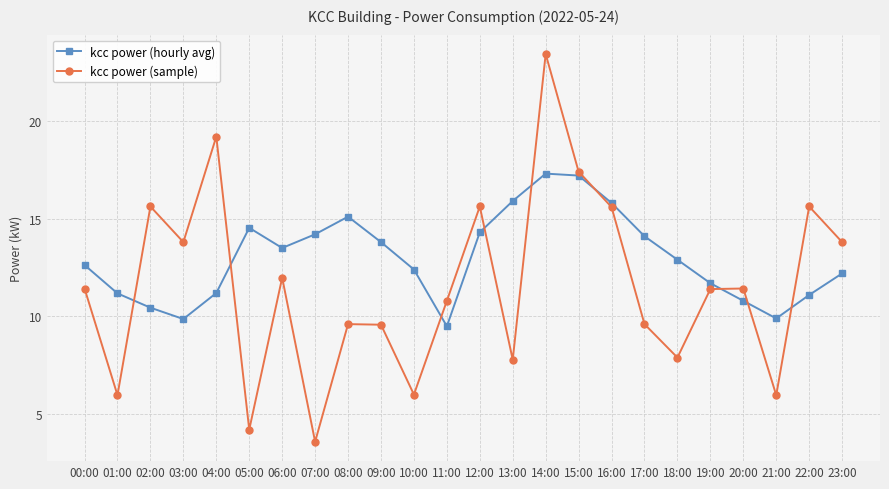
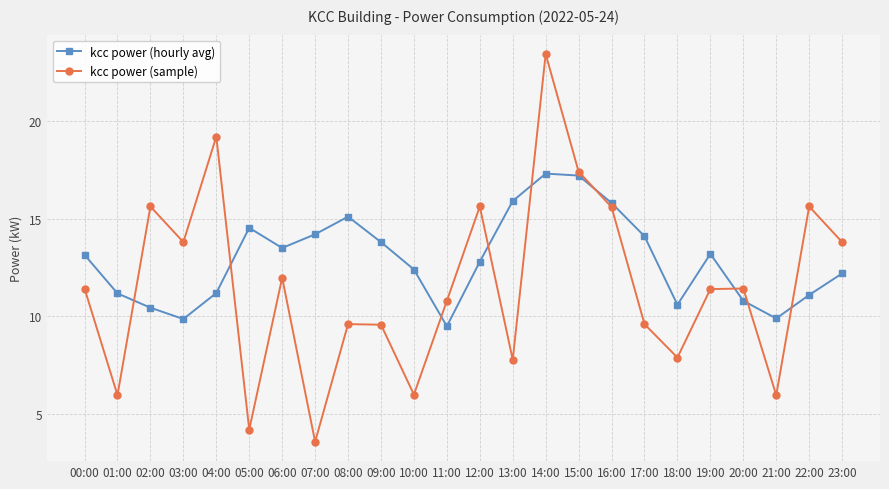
kcc power (hourly avg), 00:00: 12.6 -> 13.2
kcc power (hourly avg), 12:00: 14.3 -> 12.8
kcc power (hourly avg), 18:00: 12.9 -> 10.6
kcc power (hourly avg), 19:00: 11.7 -> 13.2
